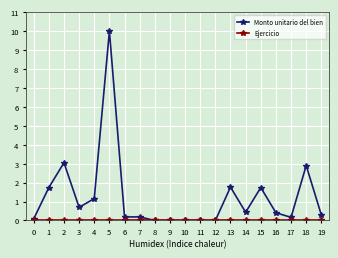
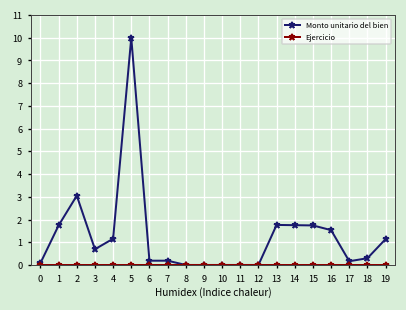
Monto unitario del bien, 14: 0.4 -> 1.8
Monto unitario del bien, 16: 0.4 -> 1.5
Monto unitario del bien, 18: 2.9 -> 0.3
Monto unitario del bien, 19: 0.3 -> 1.1
